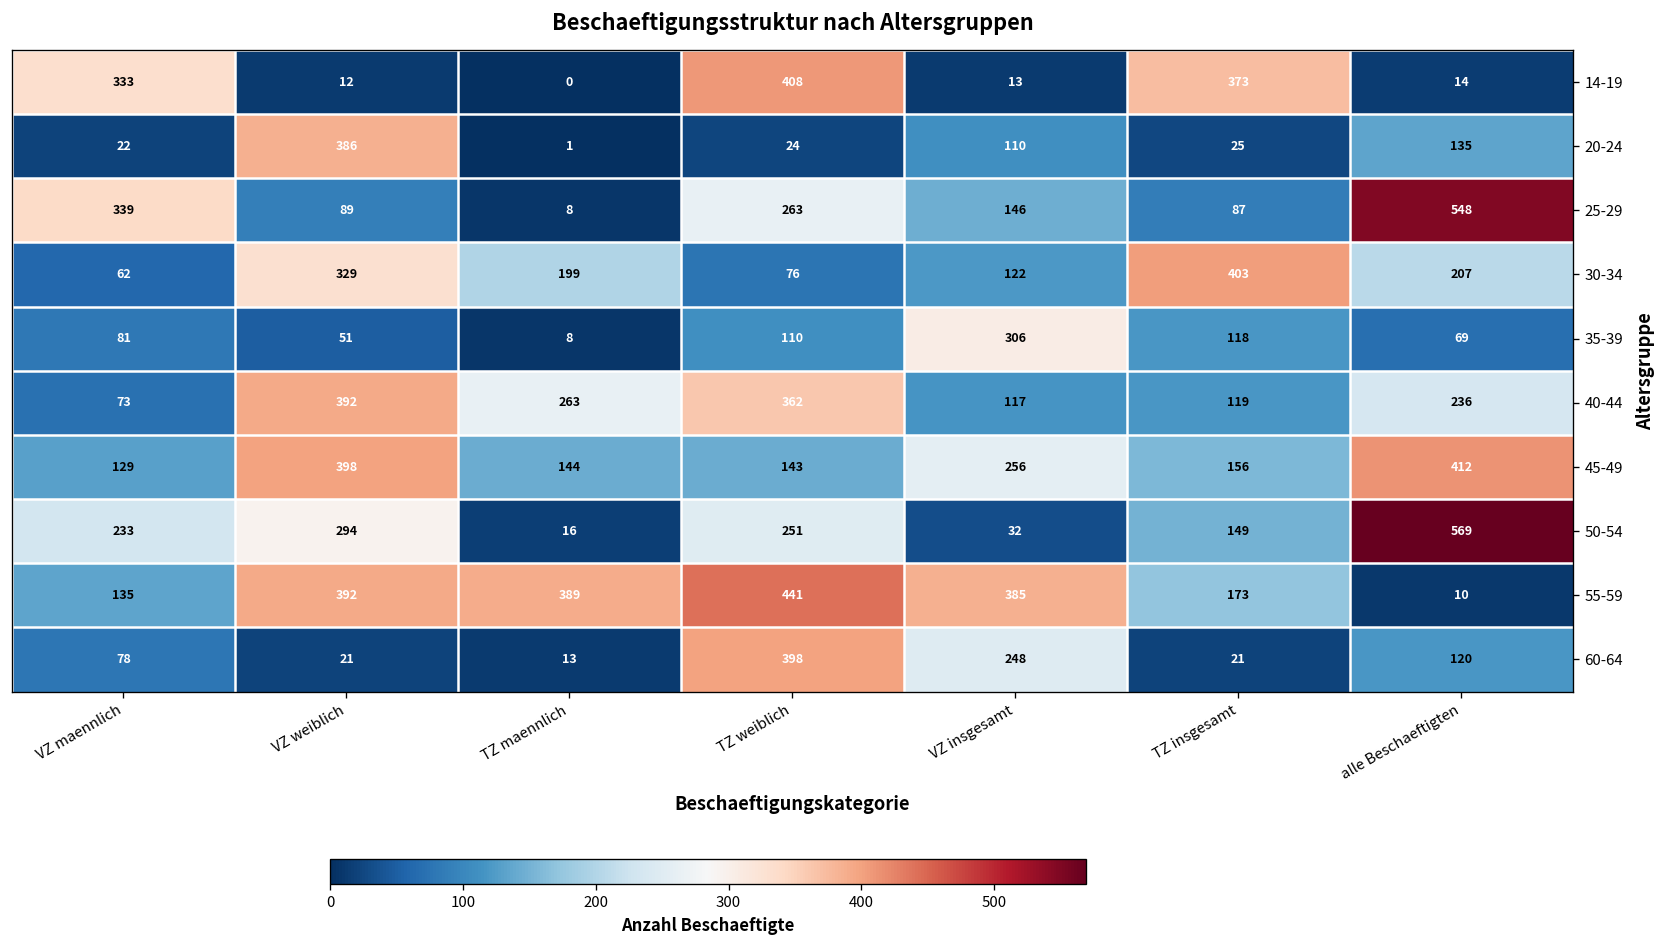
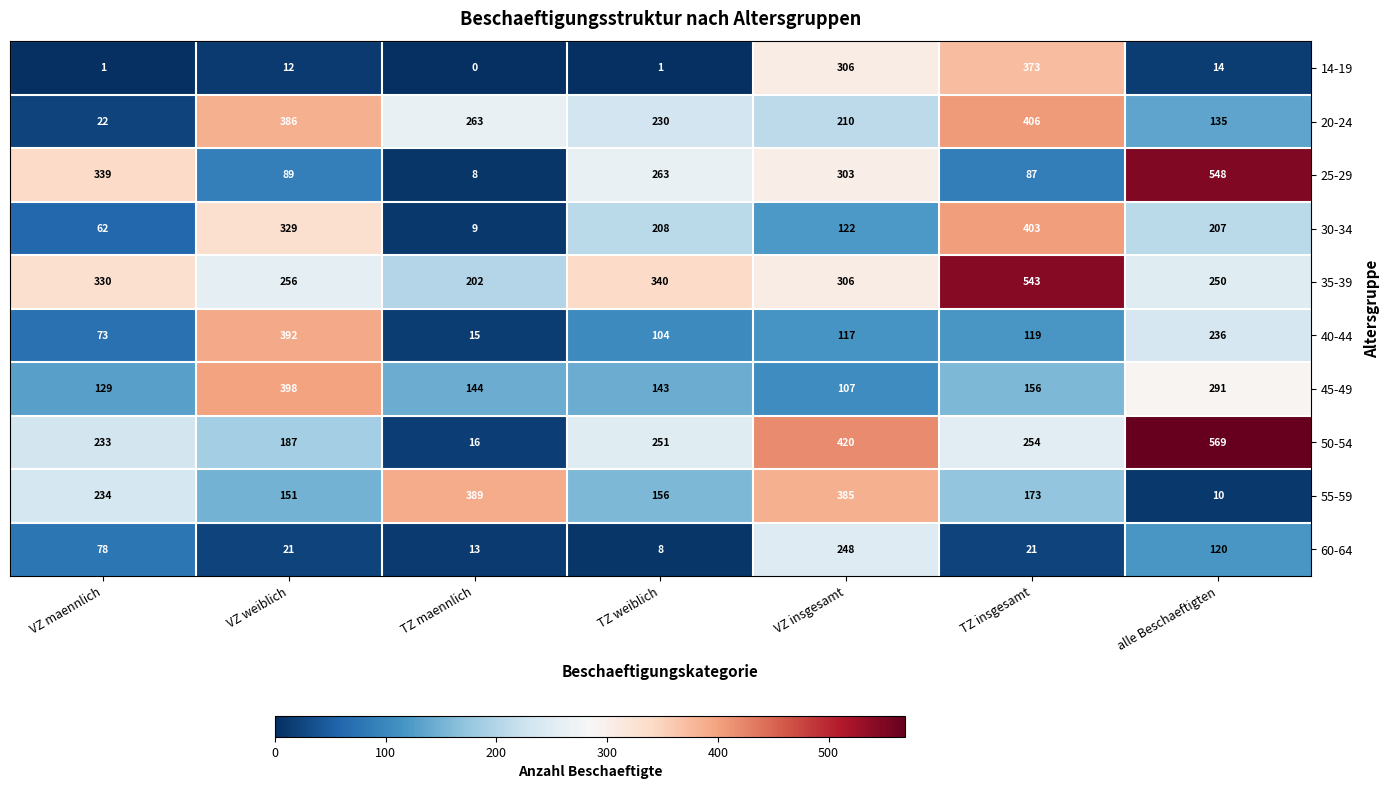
14-19, VZ maennlich: 333 -> 1
14-19, TZ weiblich: 408 -> 1
14-19, VZ insgesamt: 13 -> 306
20-24, TZ maennlich: 1 -> 263
20-24, TZ weiblich: 24 -> 230
20-24, VZ insgesamt: 110 -> 210
20-24, TZ insgesamt: 25 -> 406
25-29, VZ insgesamt: 146 -> 303
30-34, TZ maennlich: 199 -> 9
30-34, TZ weiblich: 76 -> 208
35-39, VZ maennlich: 81 -> 330
35-39, VZ weiblich: 51 -> 256
35-39, TZ maennlich: 8 -> 202
35-39, TZ weiblich: 110 -> 340
35-39, TZ insgesamt: 118 -> 543
35-39, alle Beschaeftigten: 69 -> 250
40-44, TZ maennlich: 263 -> 15
40-44, TZ weiblich: 362 -> 104
45-49, VZ insgesamt: 256 -> 107
45-49, alle Beschaeftigten: 412 -> 291
50-54, VZ weiblich: 294 -> 187
50-54, VZ insgesamt: 32 -> 420
50-54, TZ insgesamt: 149 -> 254
55-59, VZ maennlich: 135 -> 234
55-59, VZ weiblich: 392 -> 151
55-59, TZ weiblich: 441 -> 156
60-64, TZ weiblich: 398 -> 8
